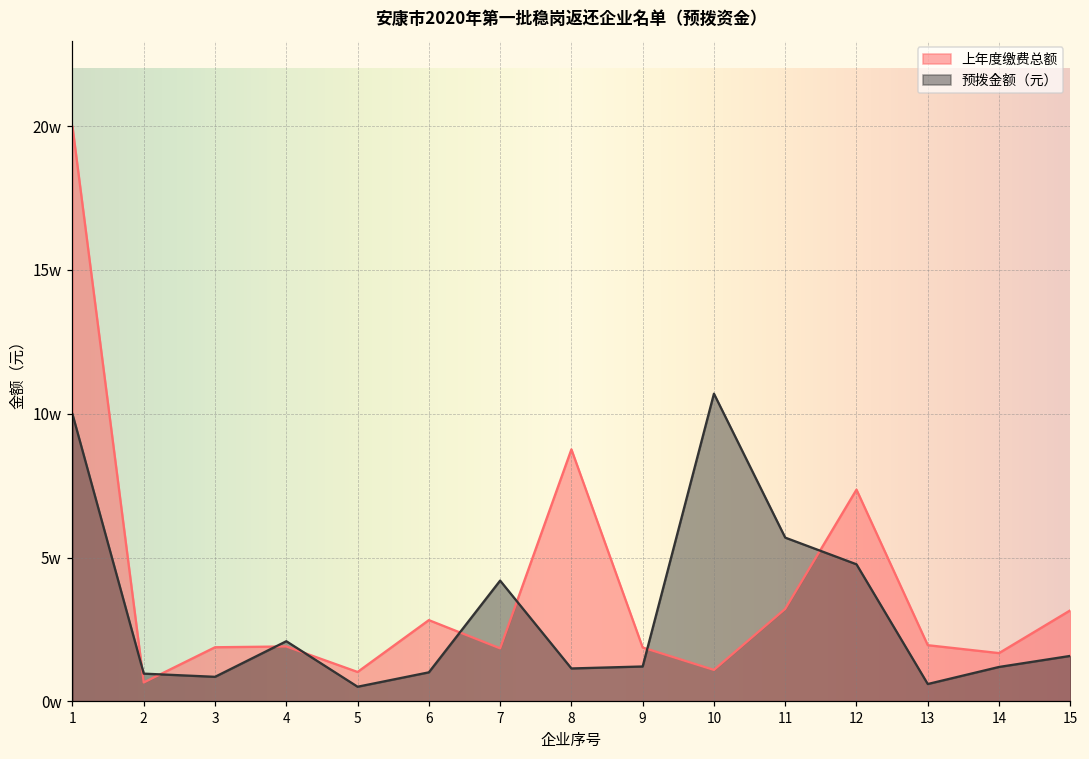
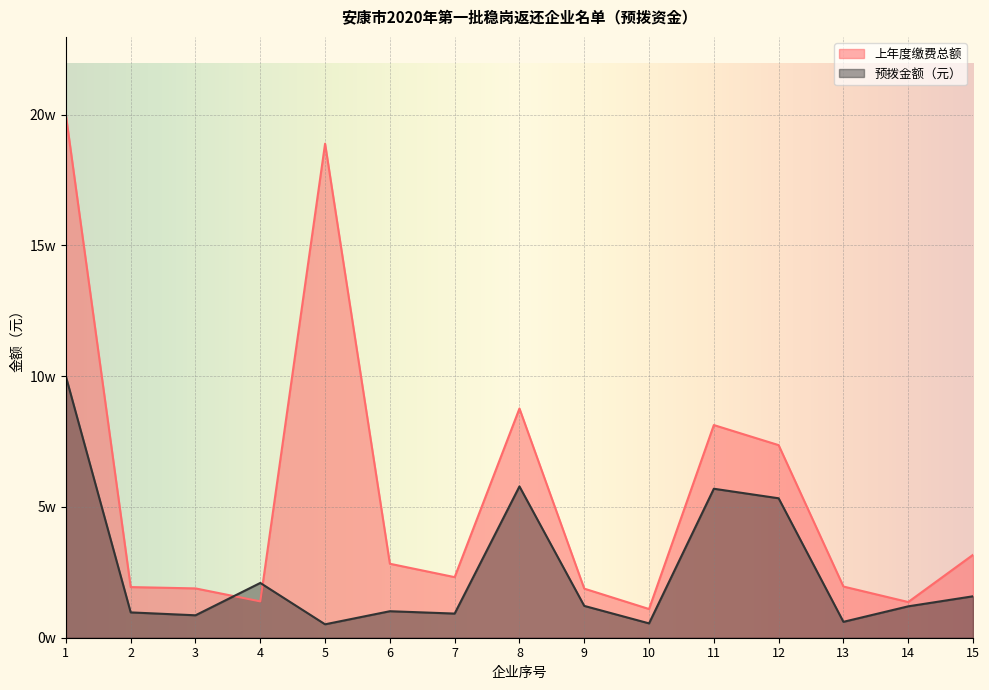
上年度缴费总额, 2: 0.7w -> 1.9w
上年度缴费总额, 4: 1.9w -> 1.4w
上年度缴费总额, 5: 1.0w -> 18.9w
上年度缴费总额, 7: 1.8w -> 2.3w
预拨金额（元）, 7: 4.2w -> 0.9w
预拨金额（元）, 8: 1.1w -> 5.8w
预拨金额（元）, 10: 10.7w -> 0.5w
上年度缴费总额, 11: 3.2w -> 8.1w
预拨金额（元）, 12: 4.8w -> 5.3w
上年度缴费总额, 14: 1.7w -> 1.4w
